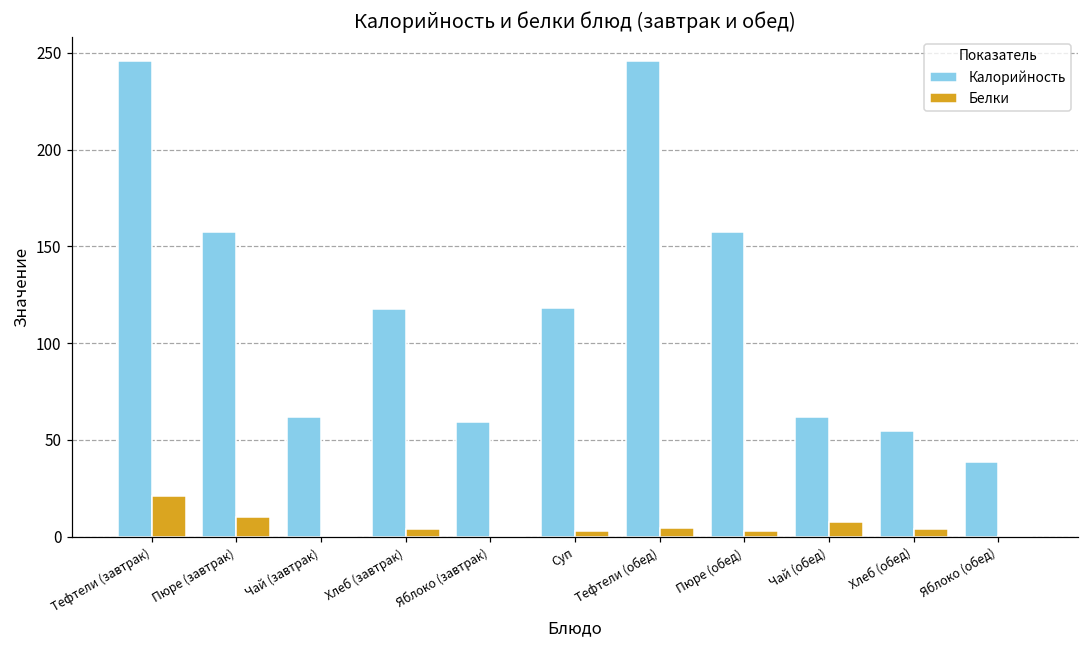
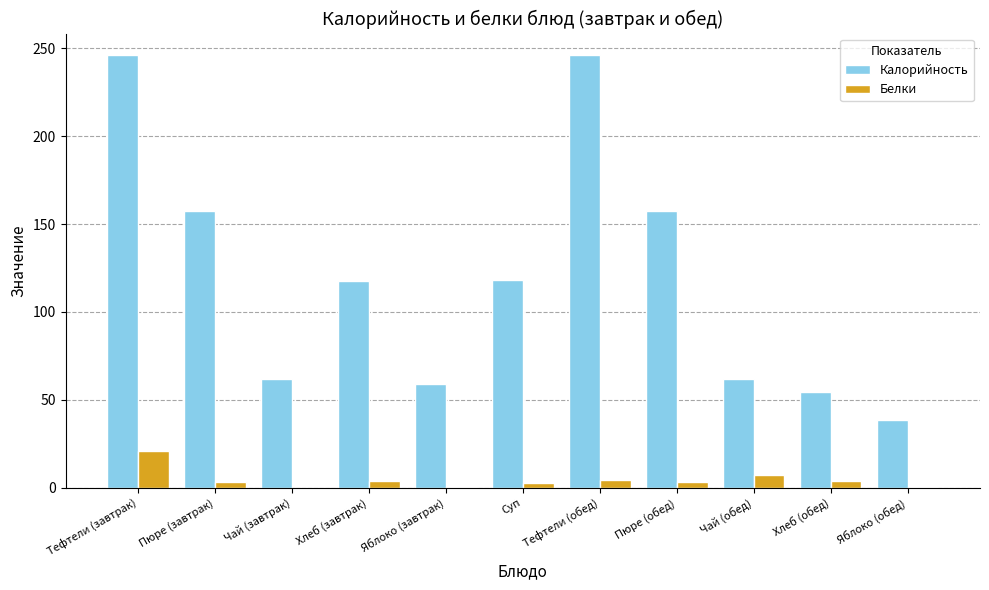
Белки, Пюре (завтрак): 10 -> 3
